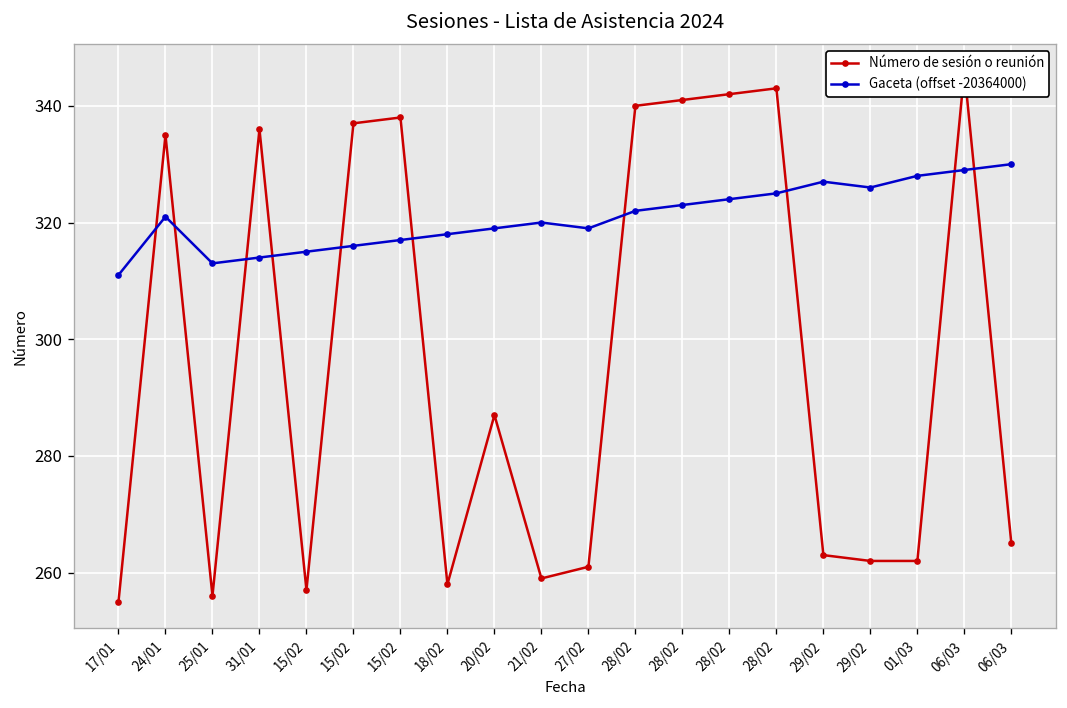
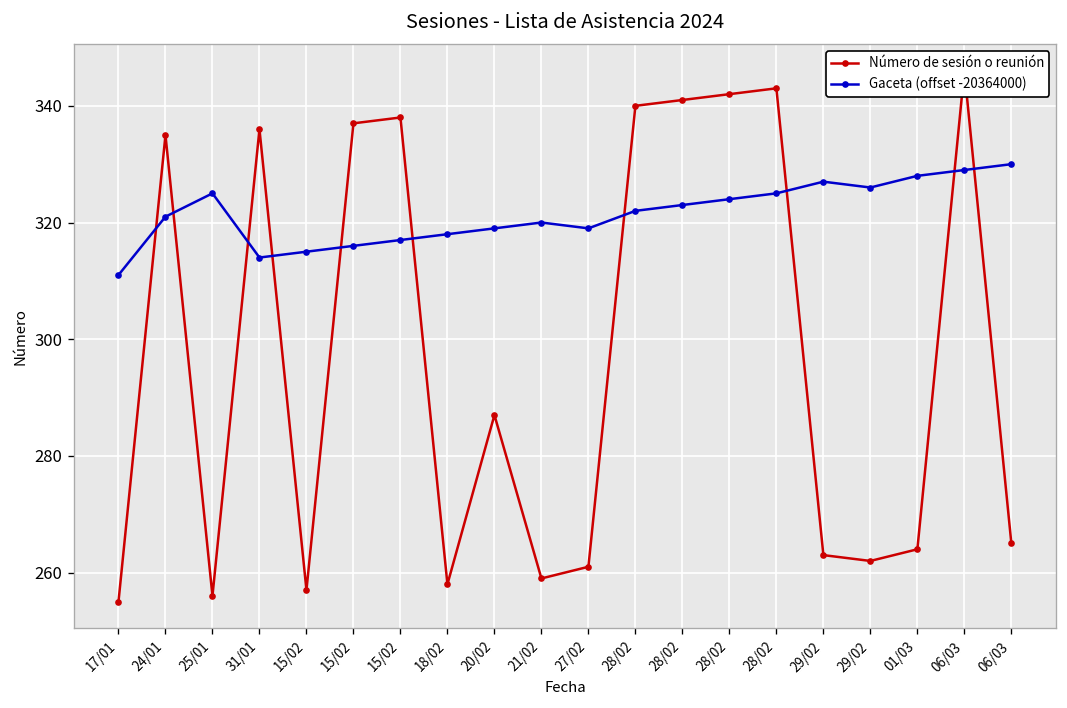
Gaceta (offset -20364000), 25/01: 313 -> 325
Número de sesión o reunión, 01/03: 262 -> 264
